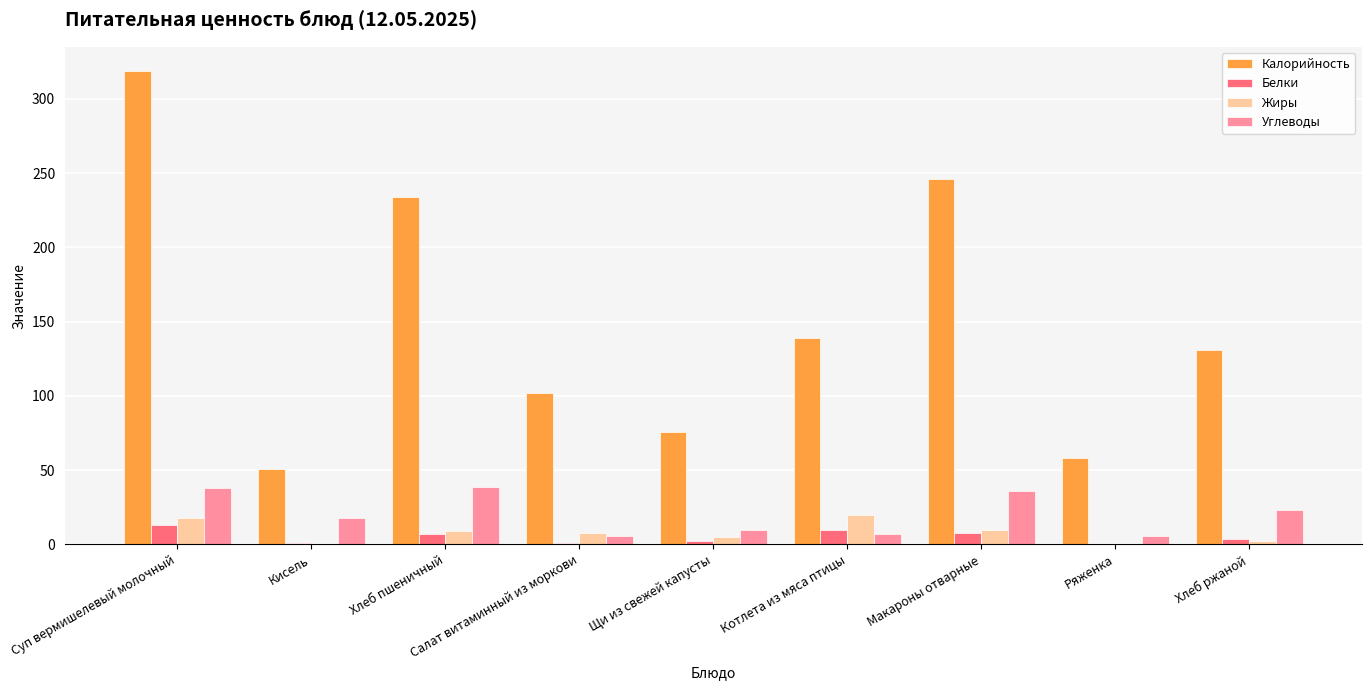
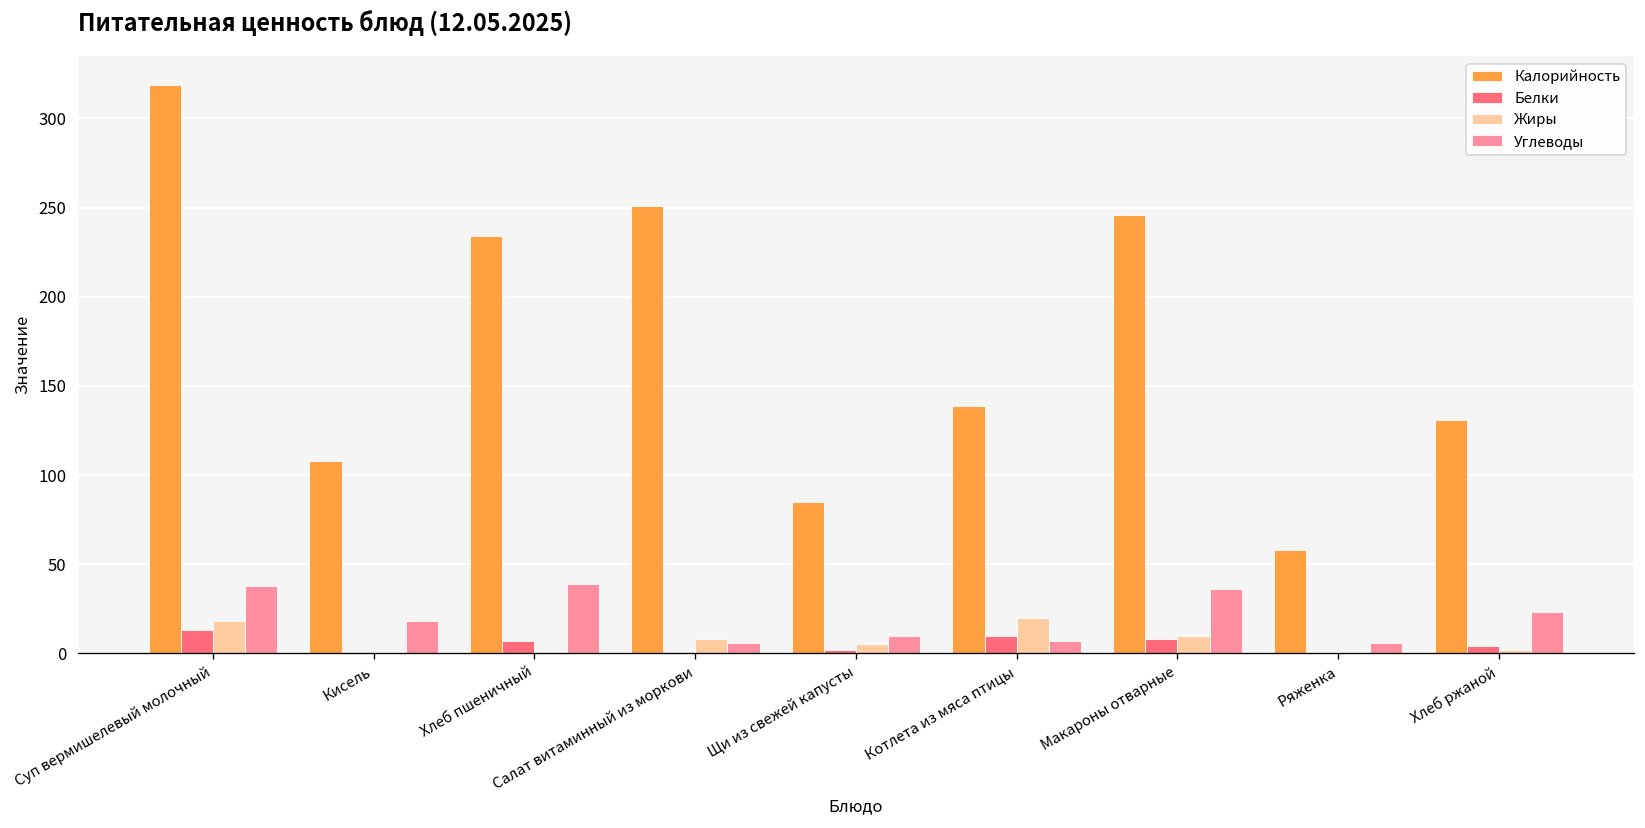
Калорийность, Кисель: 51 -> 108
Жиры, Хлеб пшеничный: 9 -> 1
Калорийность, Салат витаминный из моркови: 102 -> 251
Калорийность, Щи из свежей капусты: 76 -> 85
